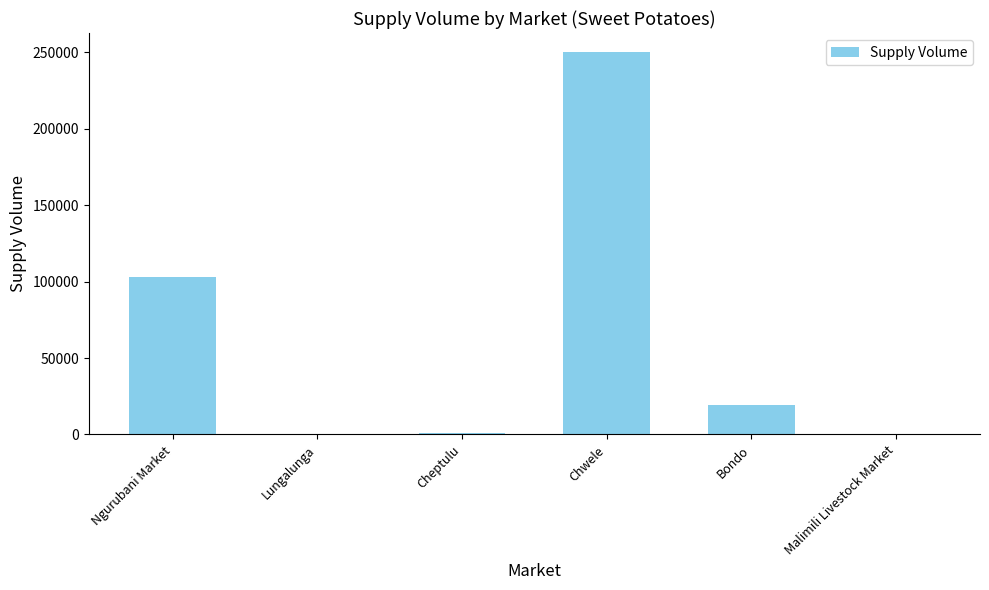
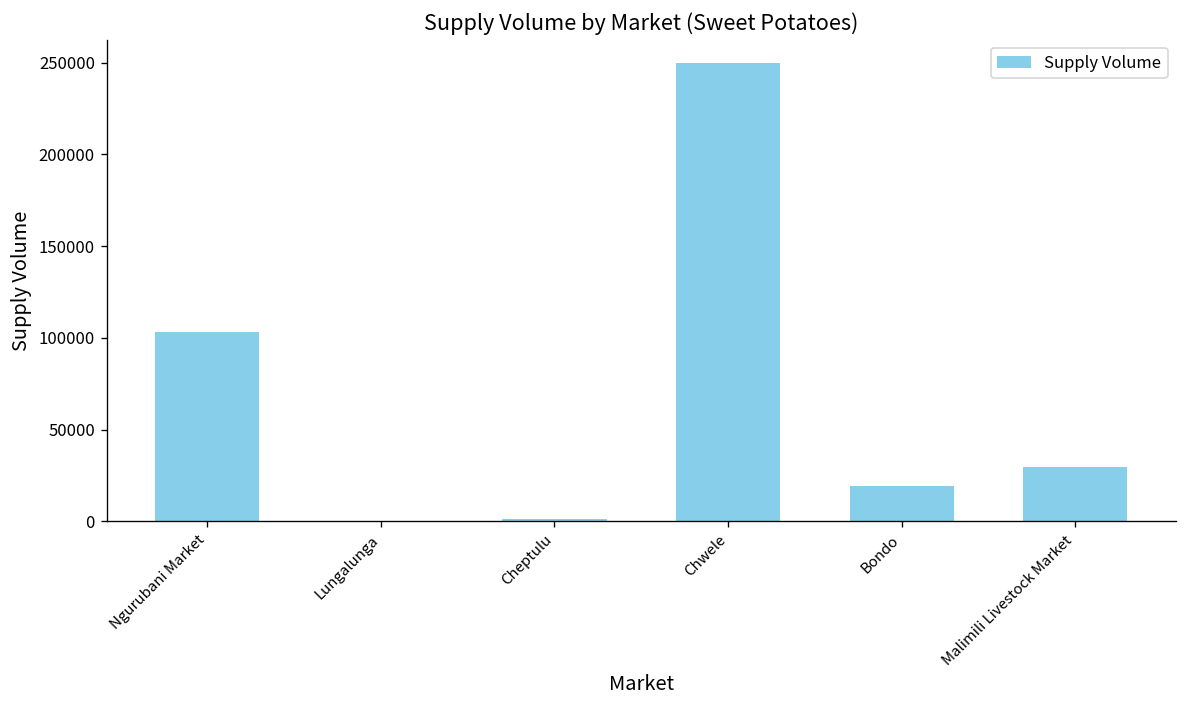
Malimili Livestock Market: 1000 -> 30000
